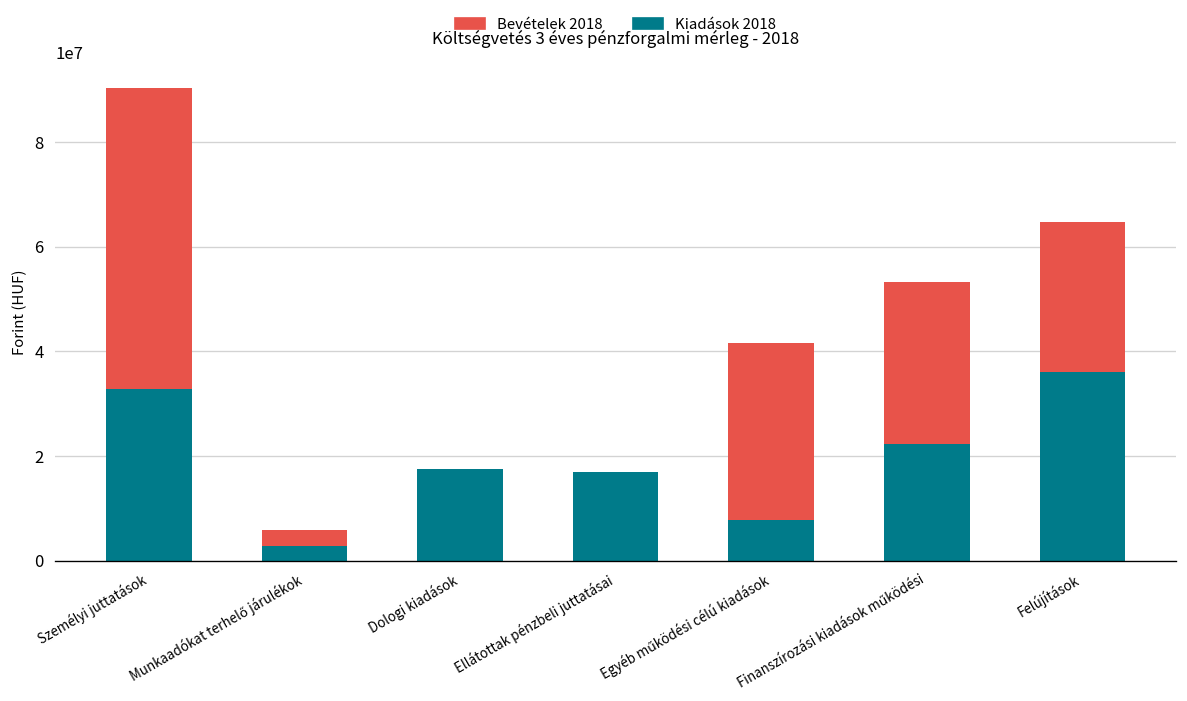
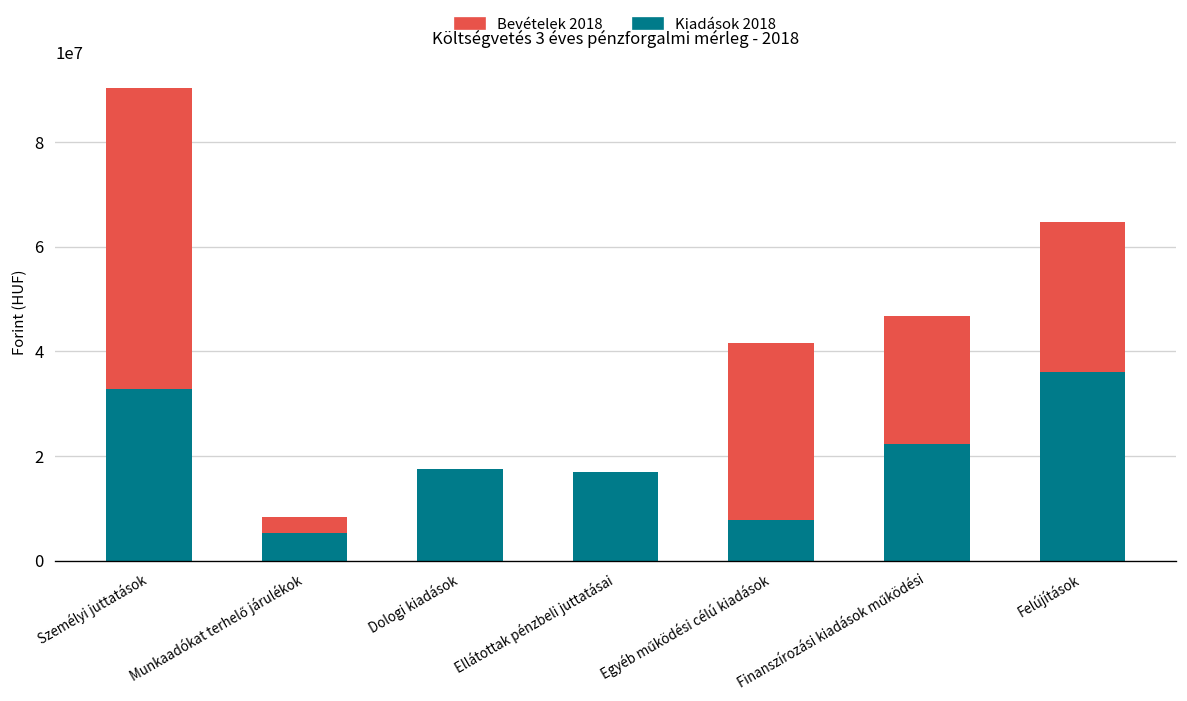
Kiadások 2018, Munkaadókat terhelő járulékok: 3000000 -> 5000000
Bevételek 2018, Finanszírozási kiadások működési: 31000000 -> 24000000
